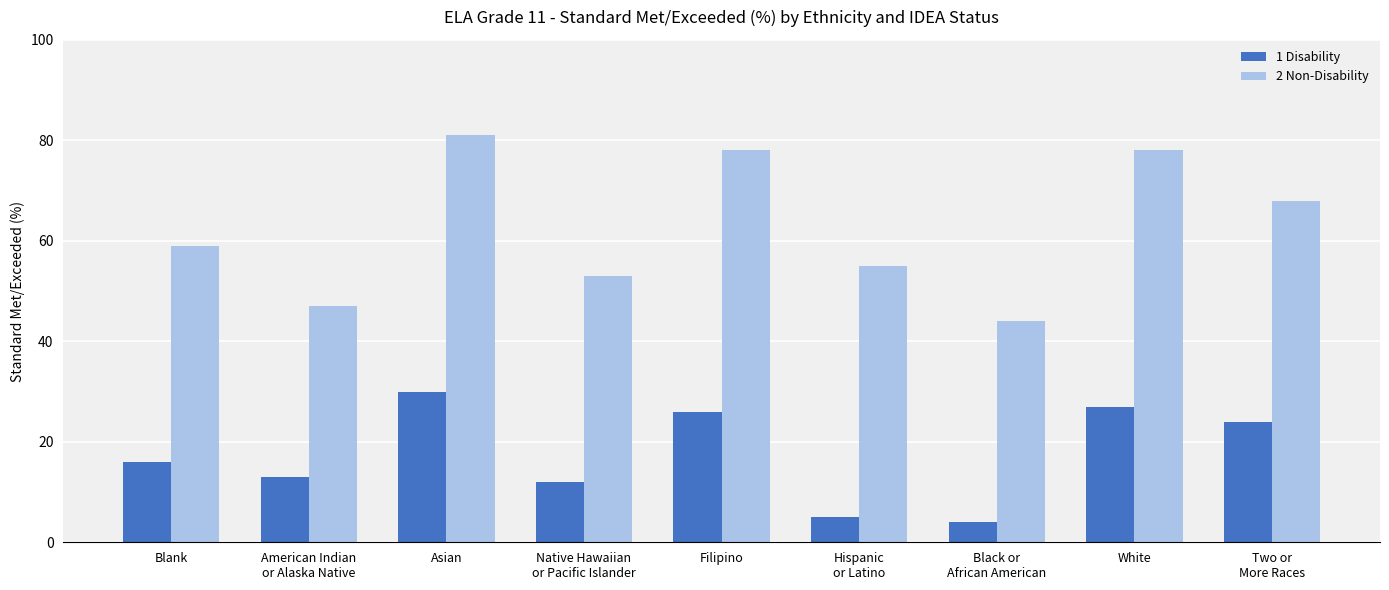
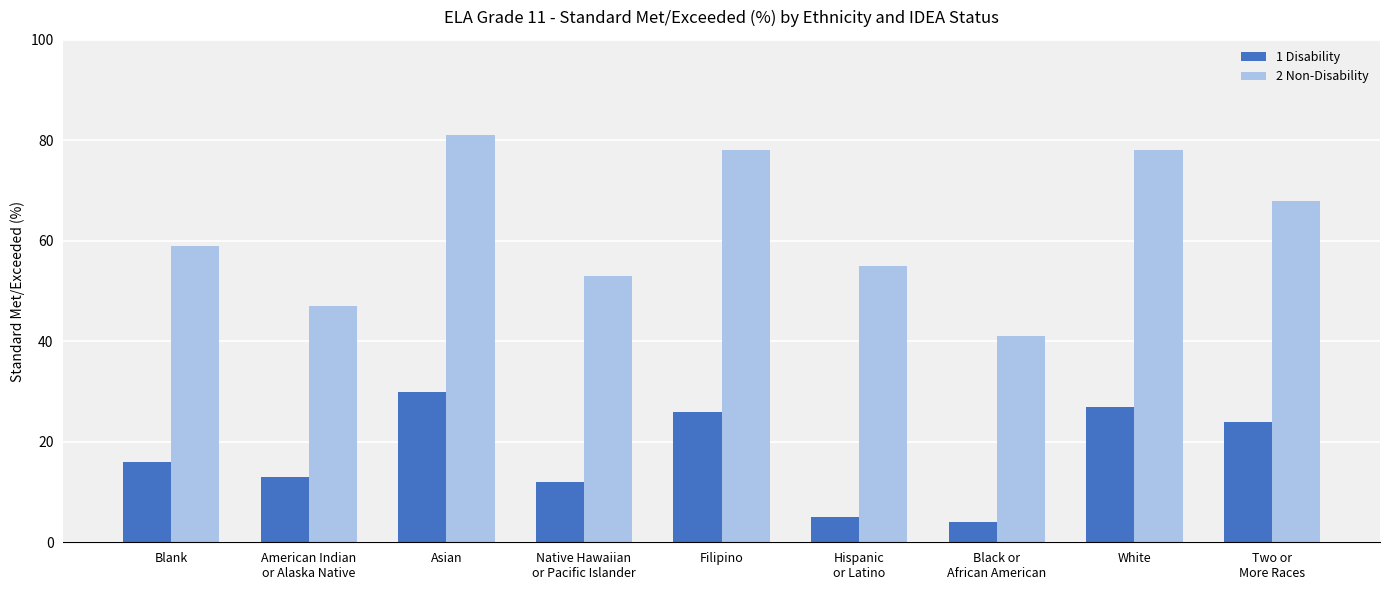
2 Non-Disability, Black or African American: 44 -> 41
